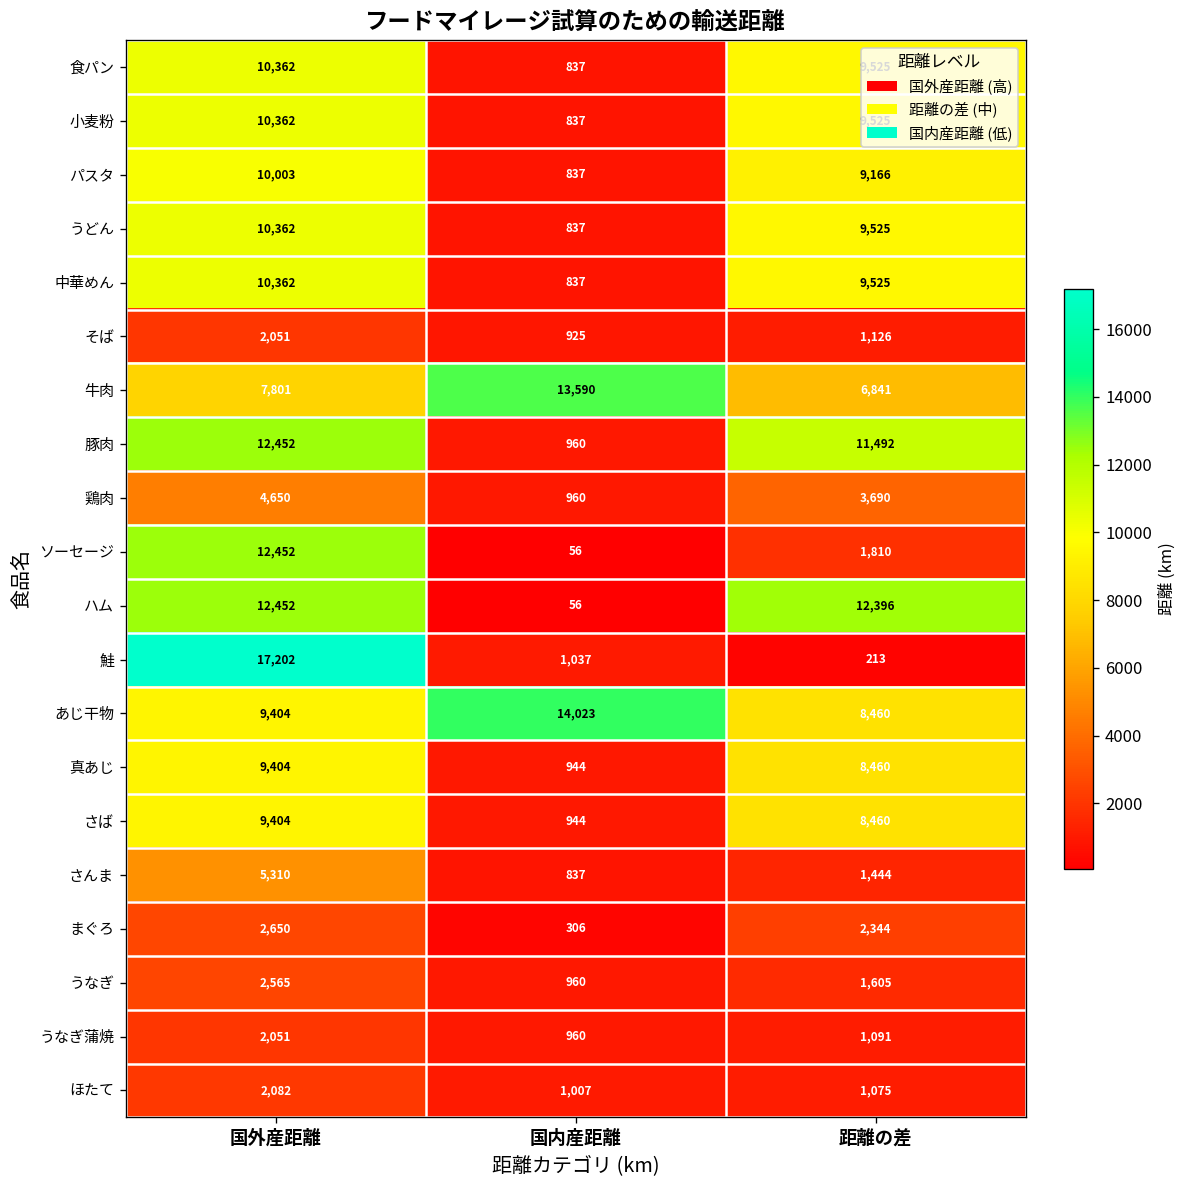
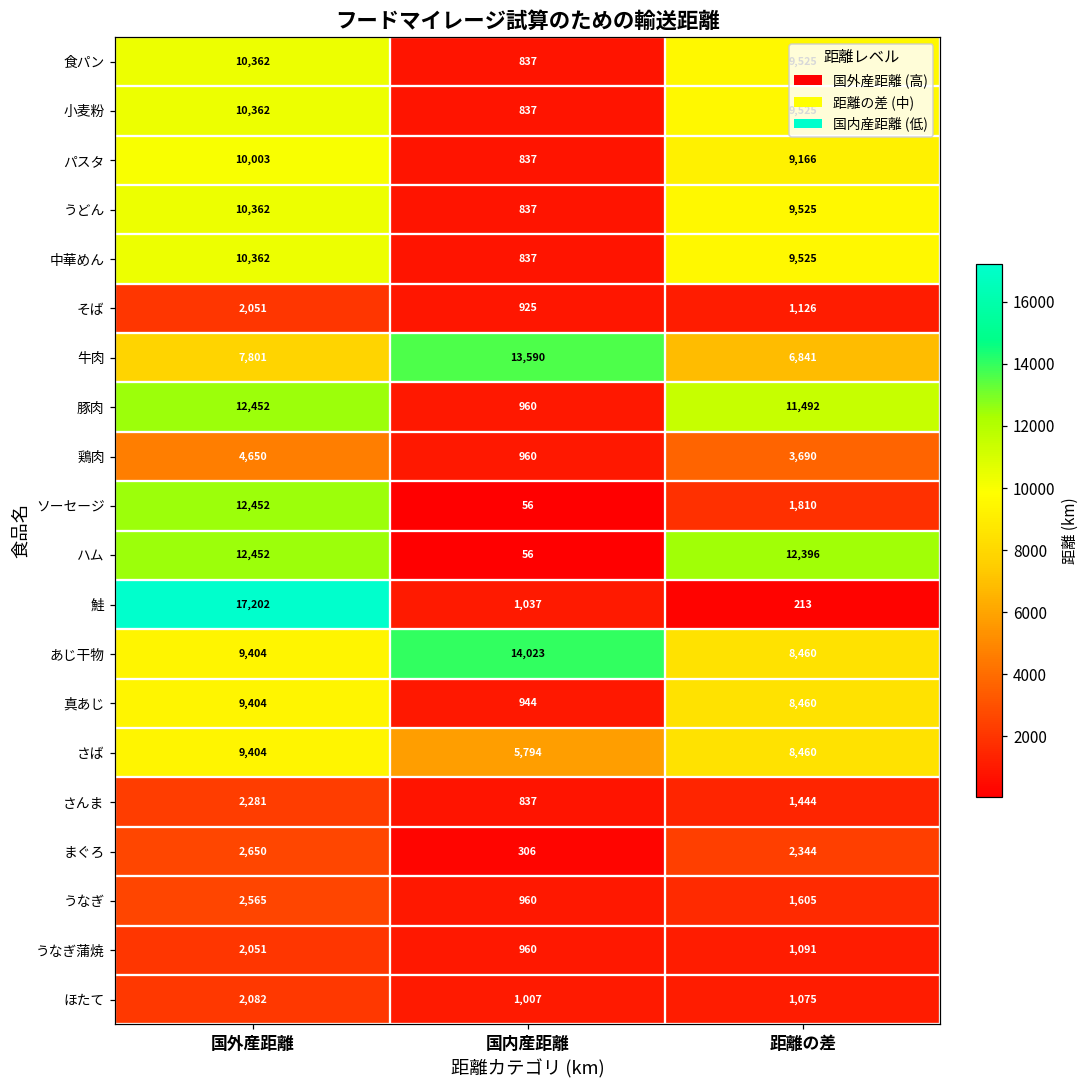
さば, 国内産距離: 944 -> 5,794
さんま, 国外産距離: 5,310 -> 2,281
